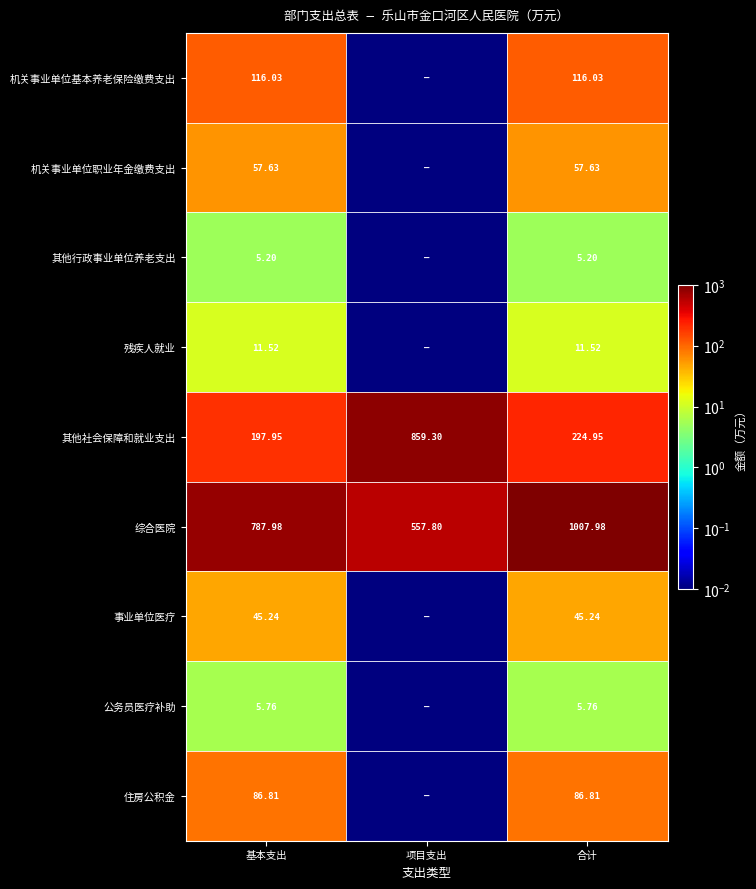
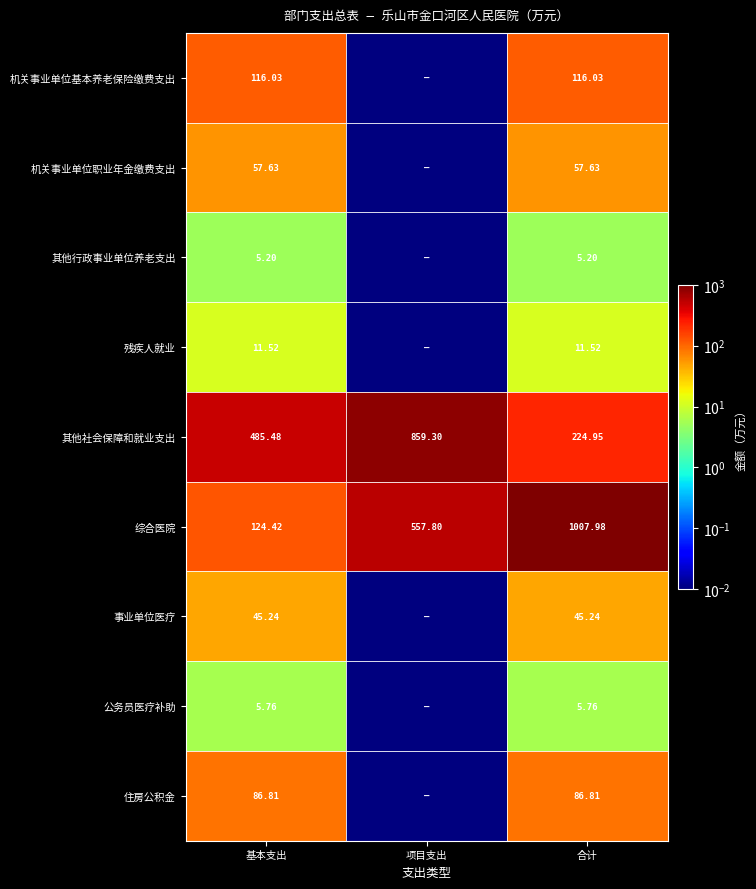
其他社会保障和就业支出, 基本支出: 197.95 -> 485.48
综合医院, 基本支出: 787.98 -> 124.42
